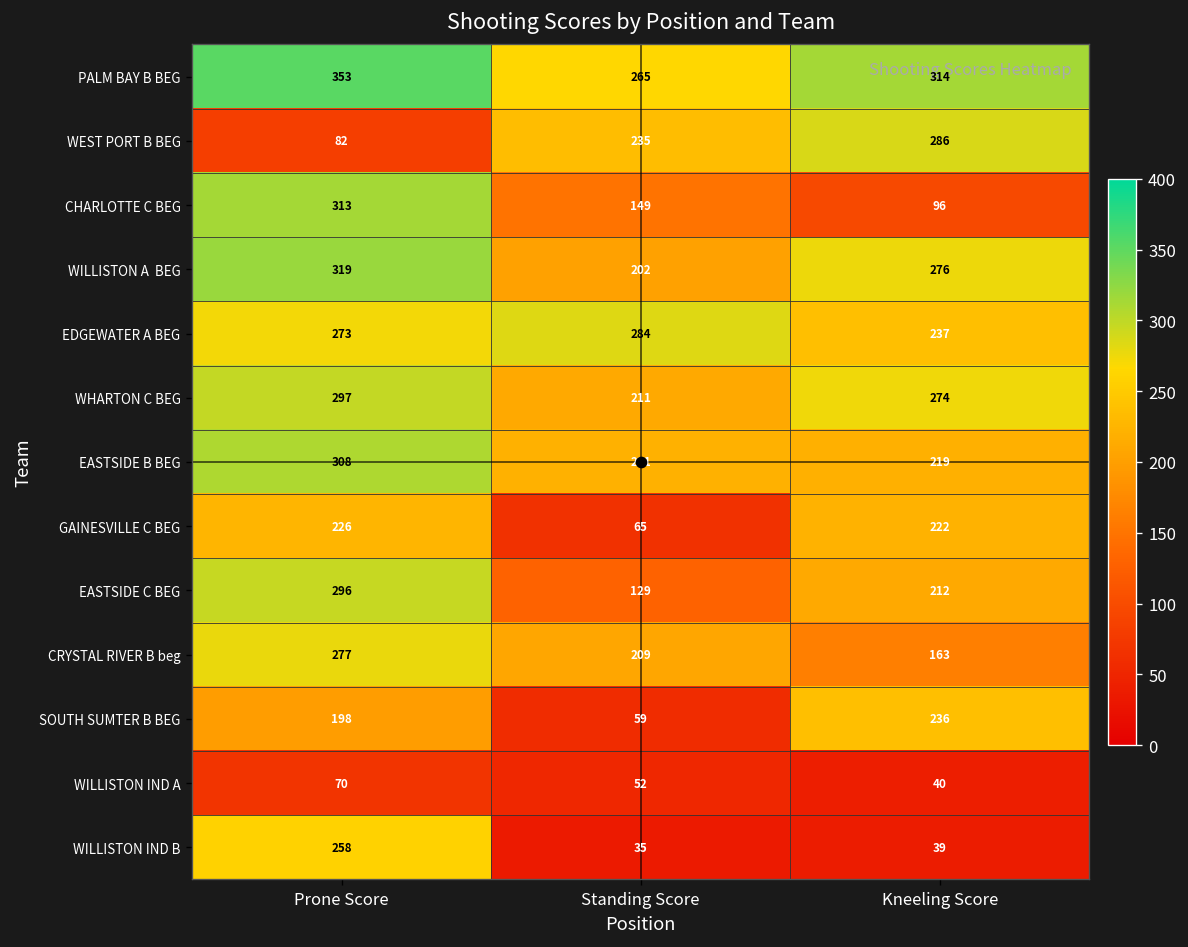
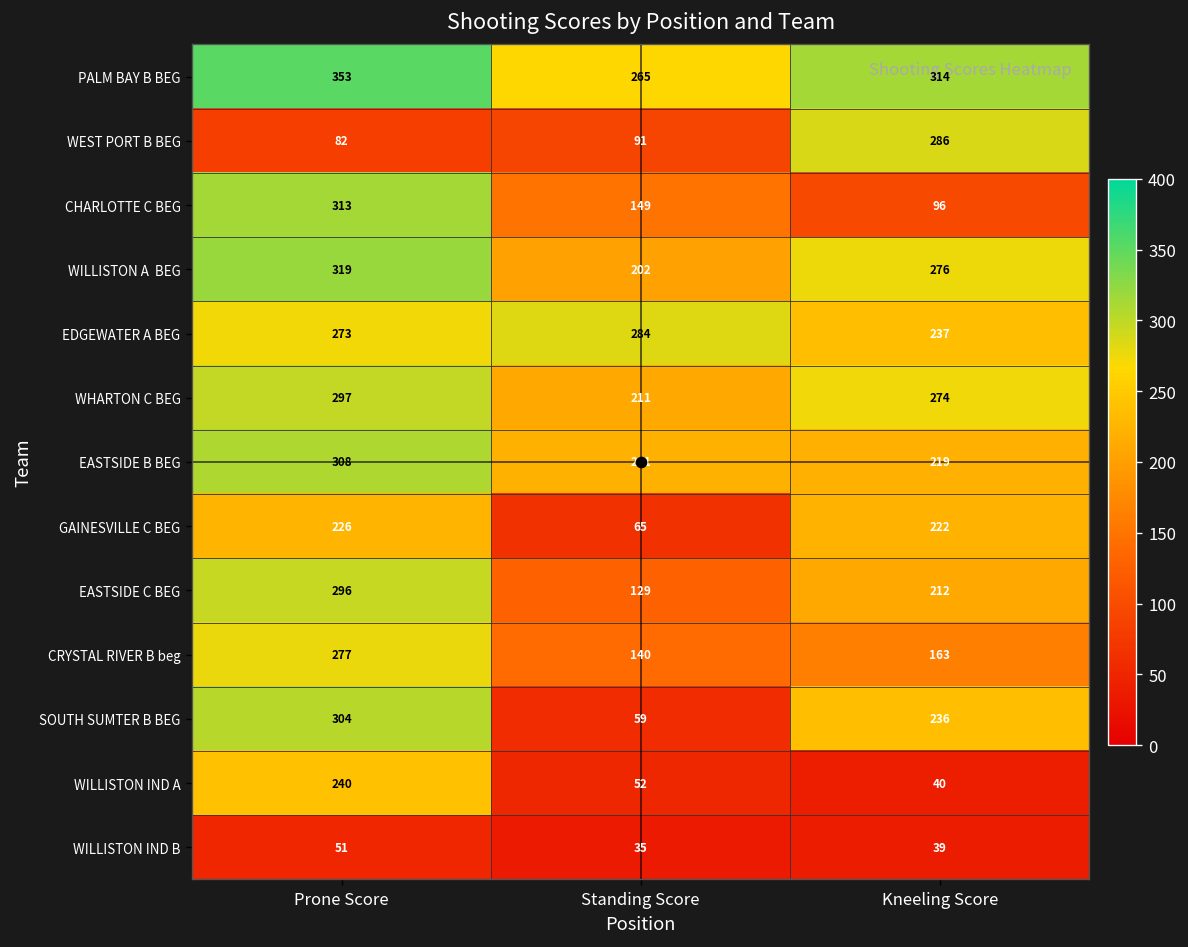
WEST PORT B BEG, Standing Score: 235 -> 91
CRYSTAL RIVER B beg, Standing Score: 209 -> 140
SOUTH SUMTER B BEG, Prone Score: 198 -> 304
WILLISTON IND A, Prone Score: 70 -> 240
WILLISTON IND B, Prone Score: 258 -> 51
